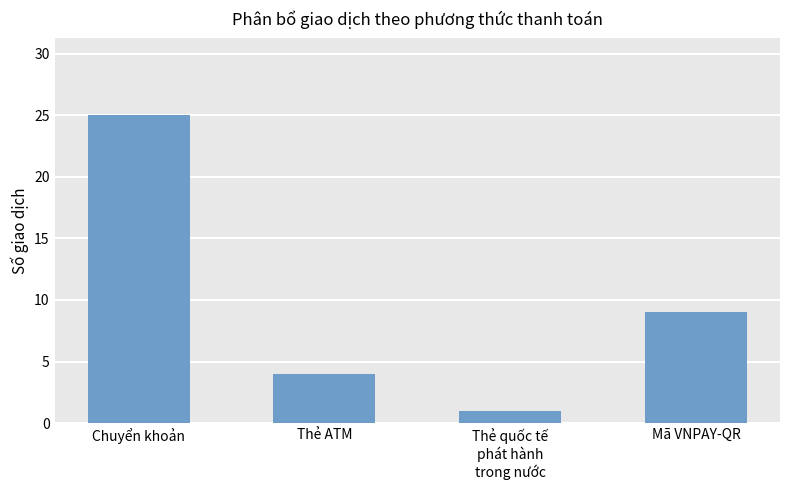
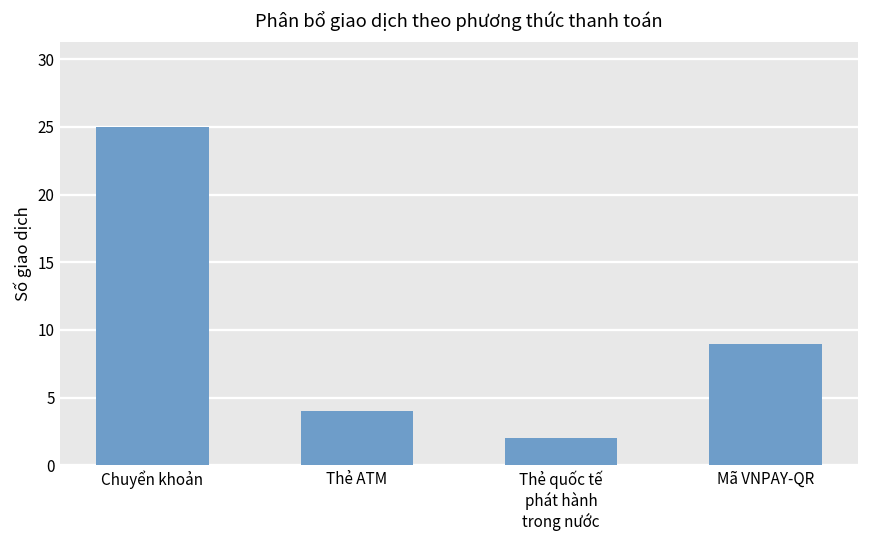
Thẻ quốc tế phát hành trong nước: 1 -> 2
